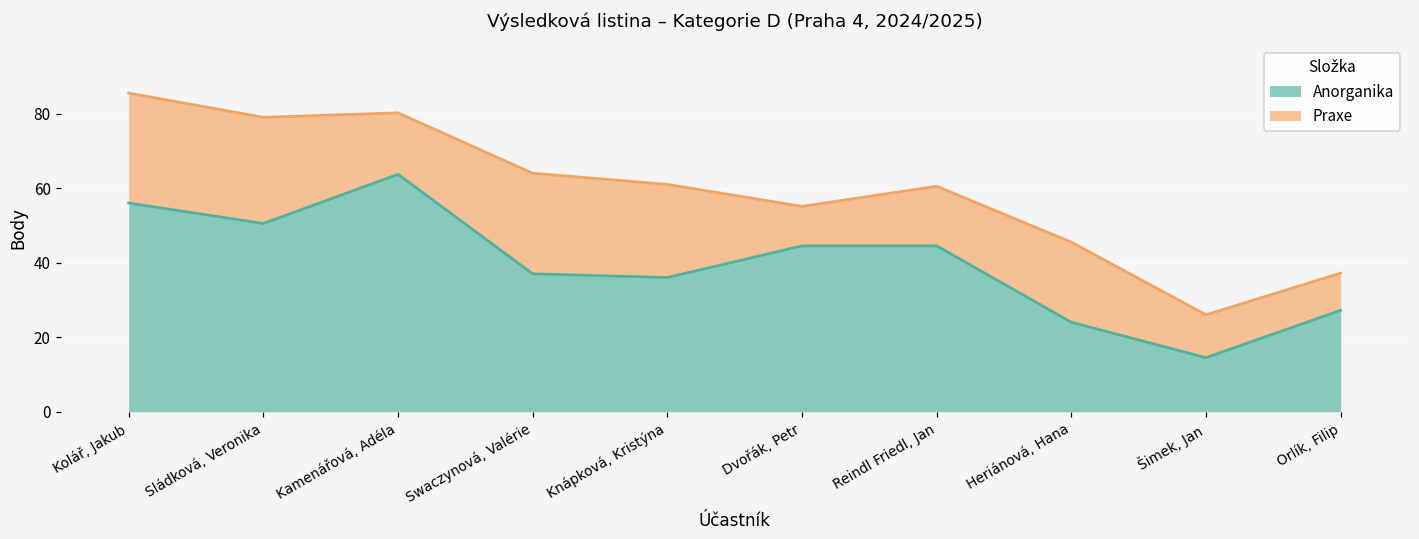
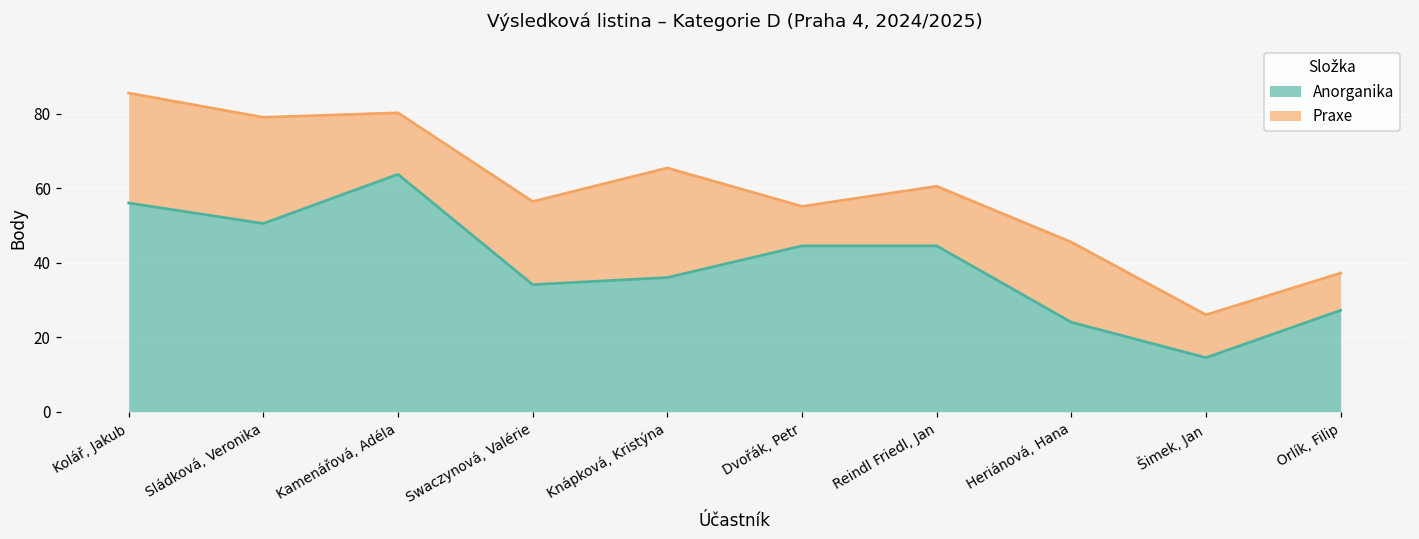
Anorganika, Swaczynová, Valérie: 37 -> 34
Praxe, Swaczynová, Valérie: 27 -> 22
Praxe, Knápková, Kristýna: 25 -> 29
